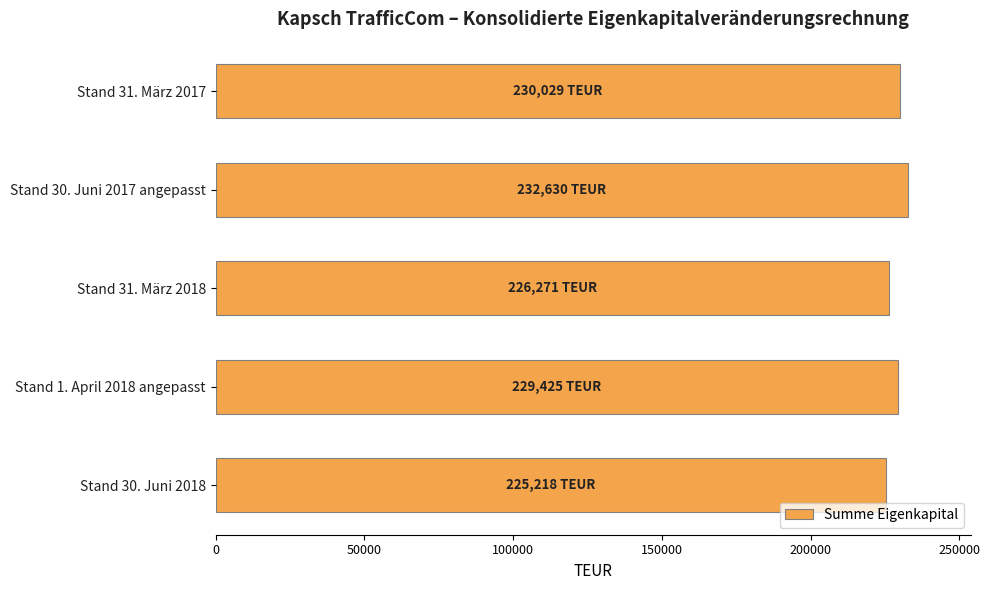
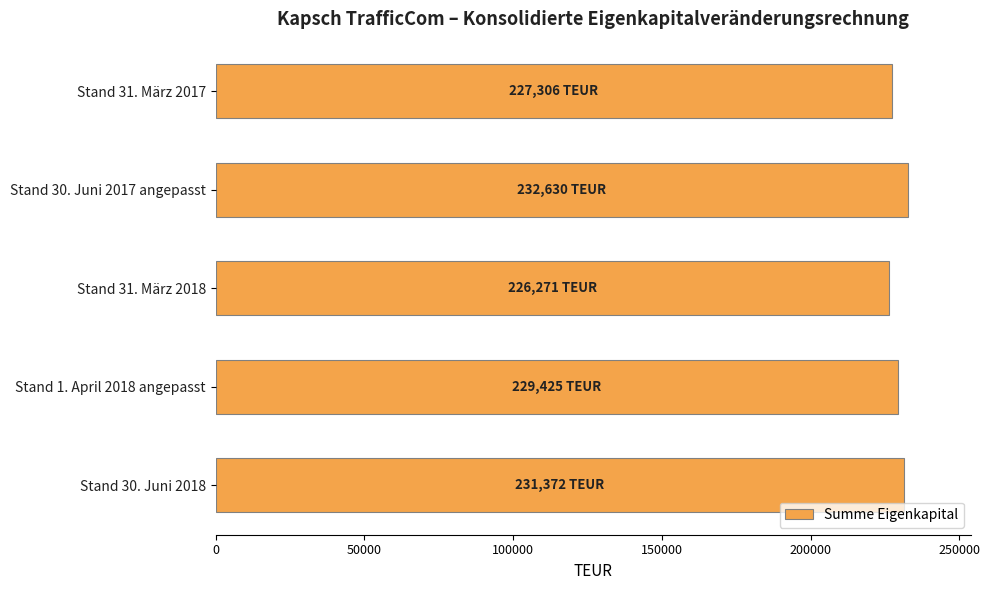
Stand 31. März 2017: 230,029 -> 227,306
Stand 30. Juni 2018: 225,218 -> 231,372
